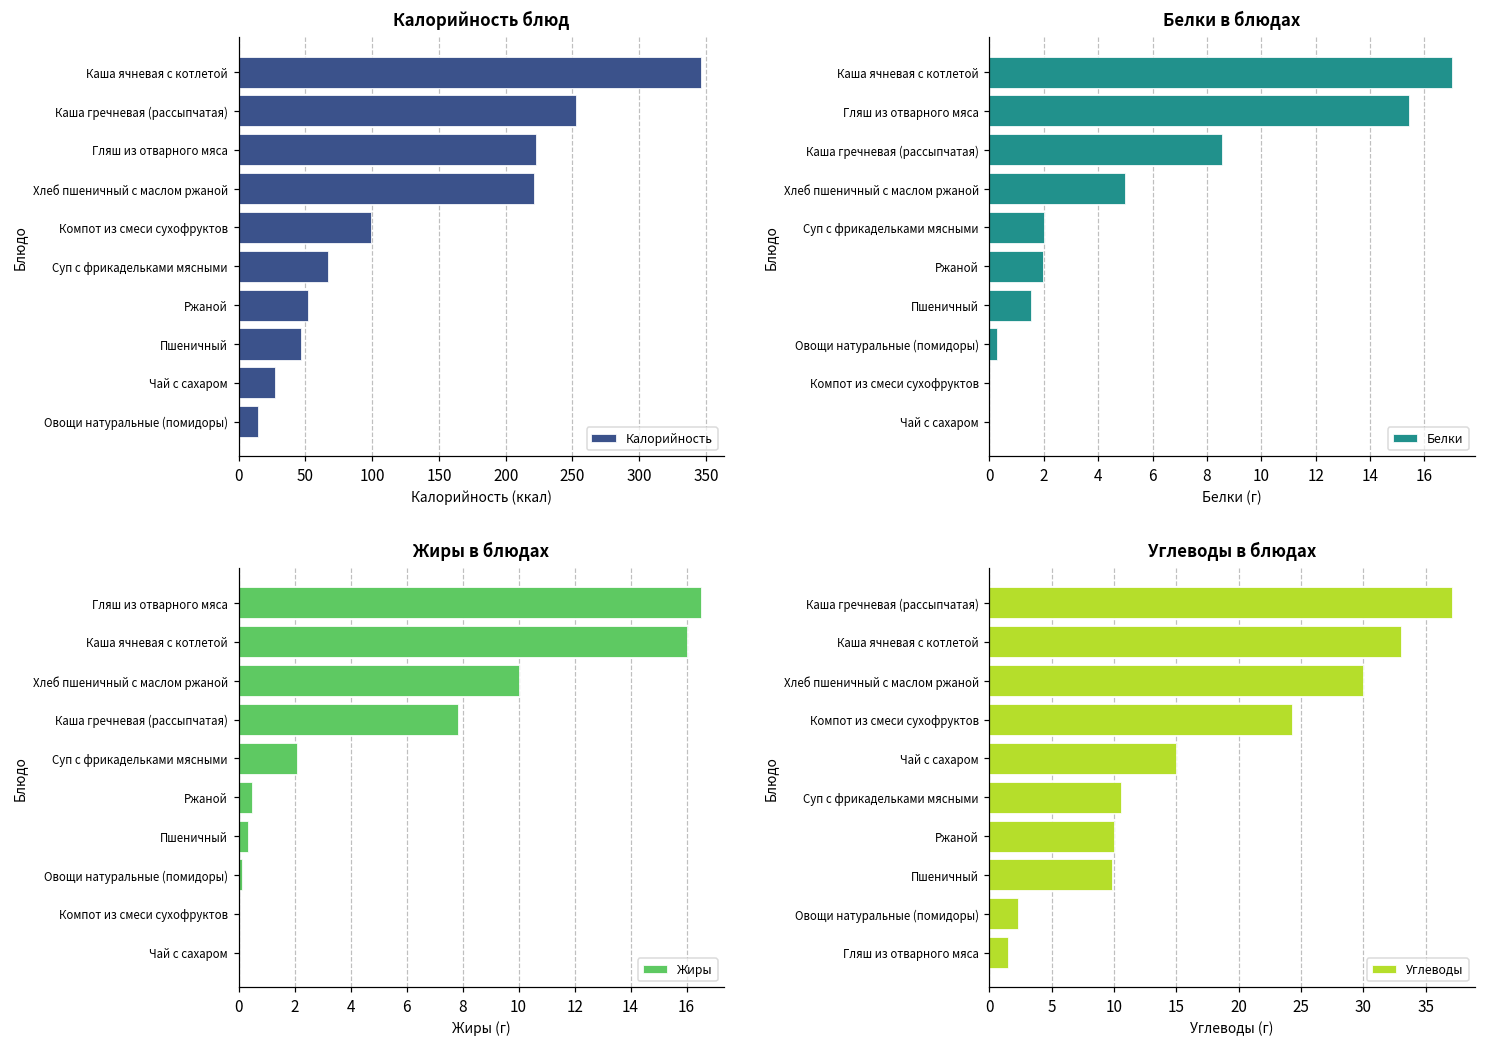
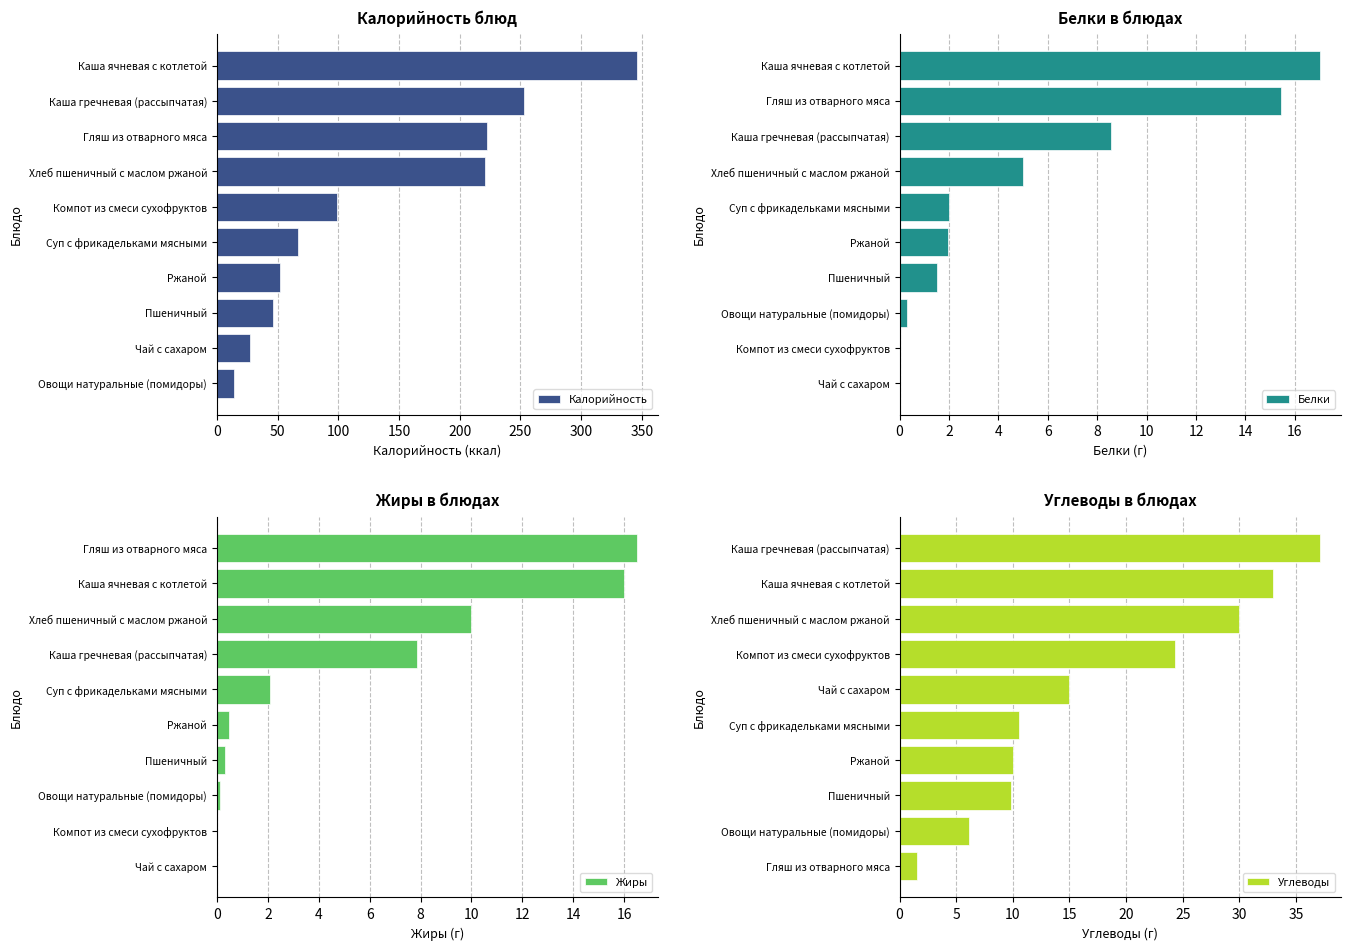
Углеводы в блюдах, Овощи натуральные (помидоры): 2.3 -> 6.1
